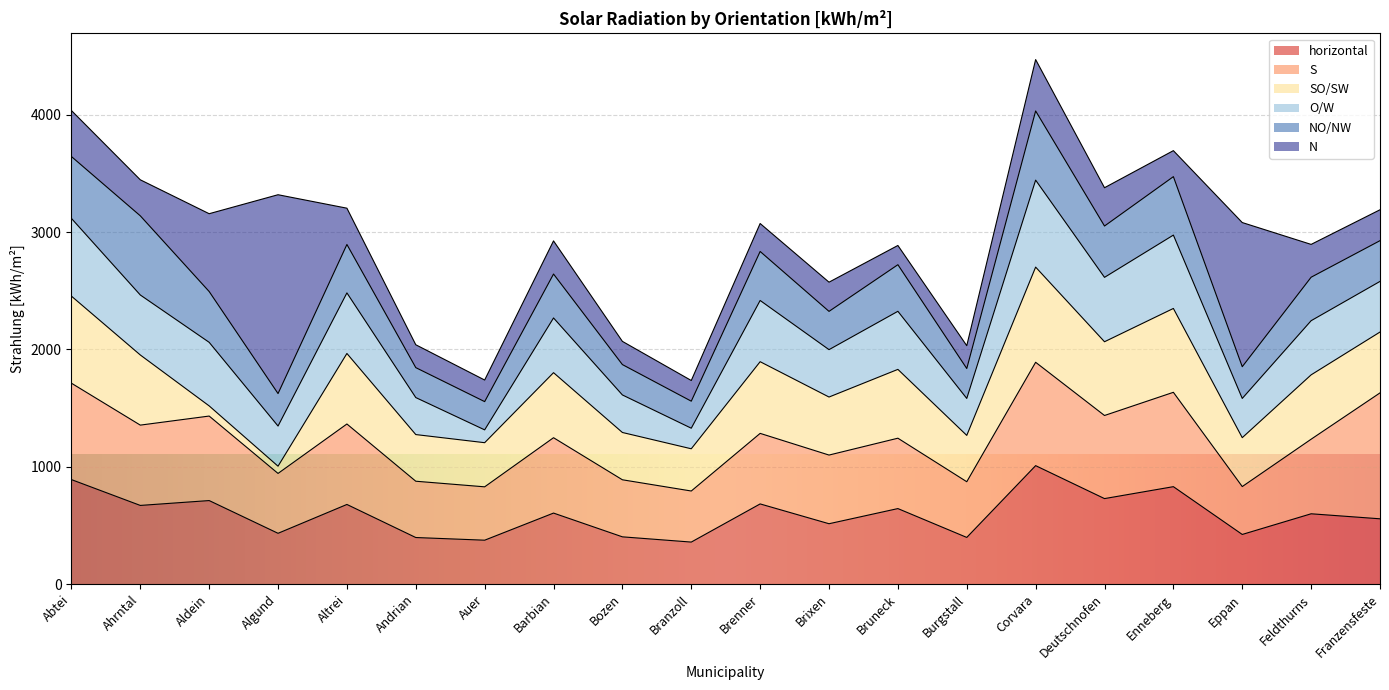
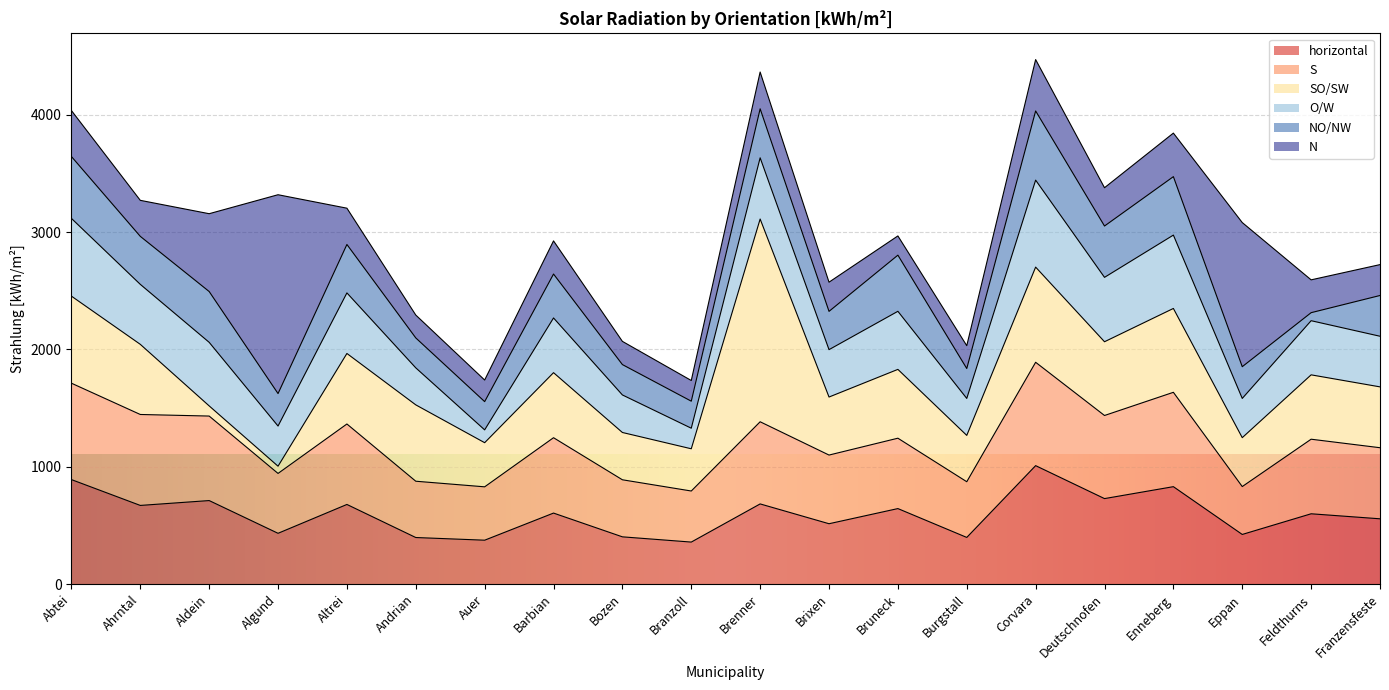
S, Ahrntal: 680 -> 780
NO/NW, Ahrntal: 670 -> 410
SO/SW, Andrian: 400 -> 650
S, Brenner: 600 -> 700
SO/SW, Brenner: 610 -> 1730
N, Brenner: 240 -> 310
NO/NW, Bruneck: 400 -> 480
N, Enneberg: 220 -> 370
NO/NW, Feldthurns: 370 -> 70
S, Franzensfeste: 1070 -> 610
